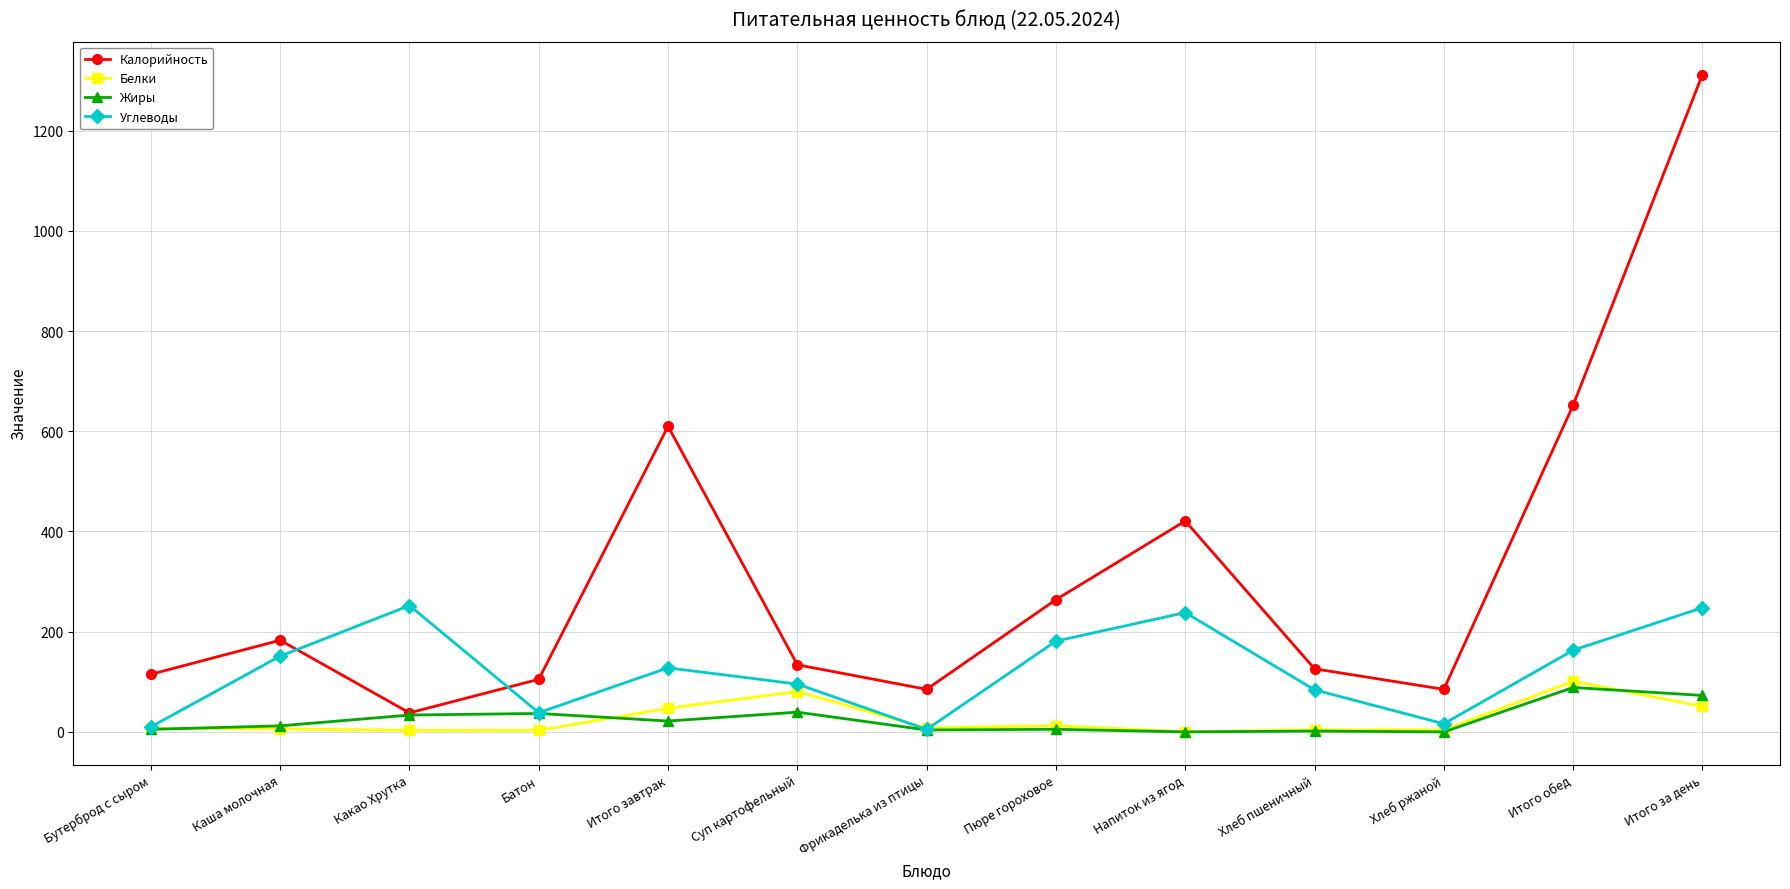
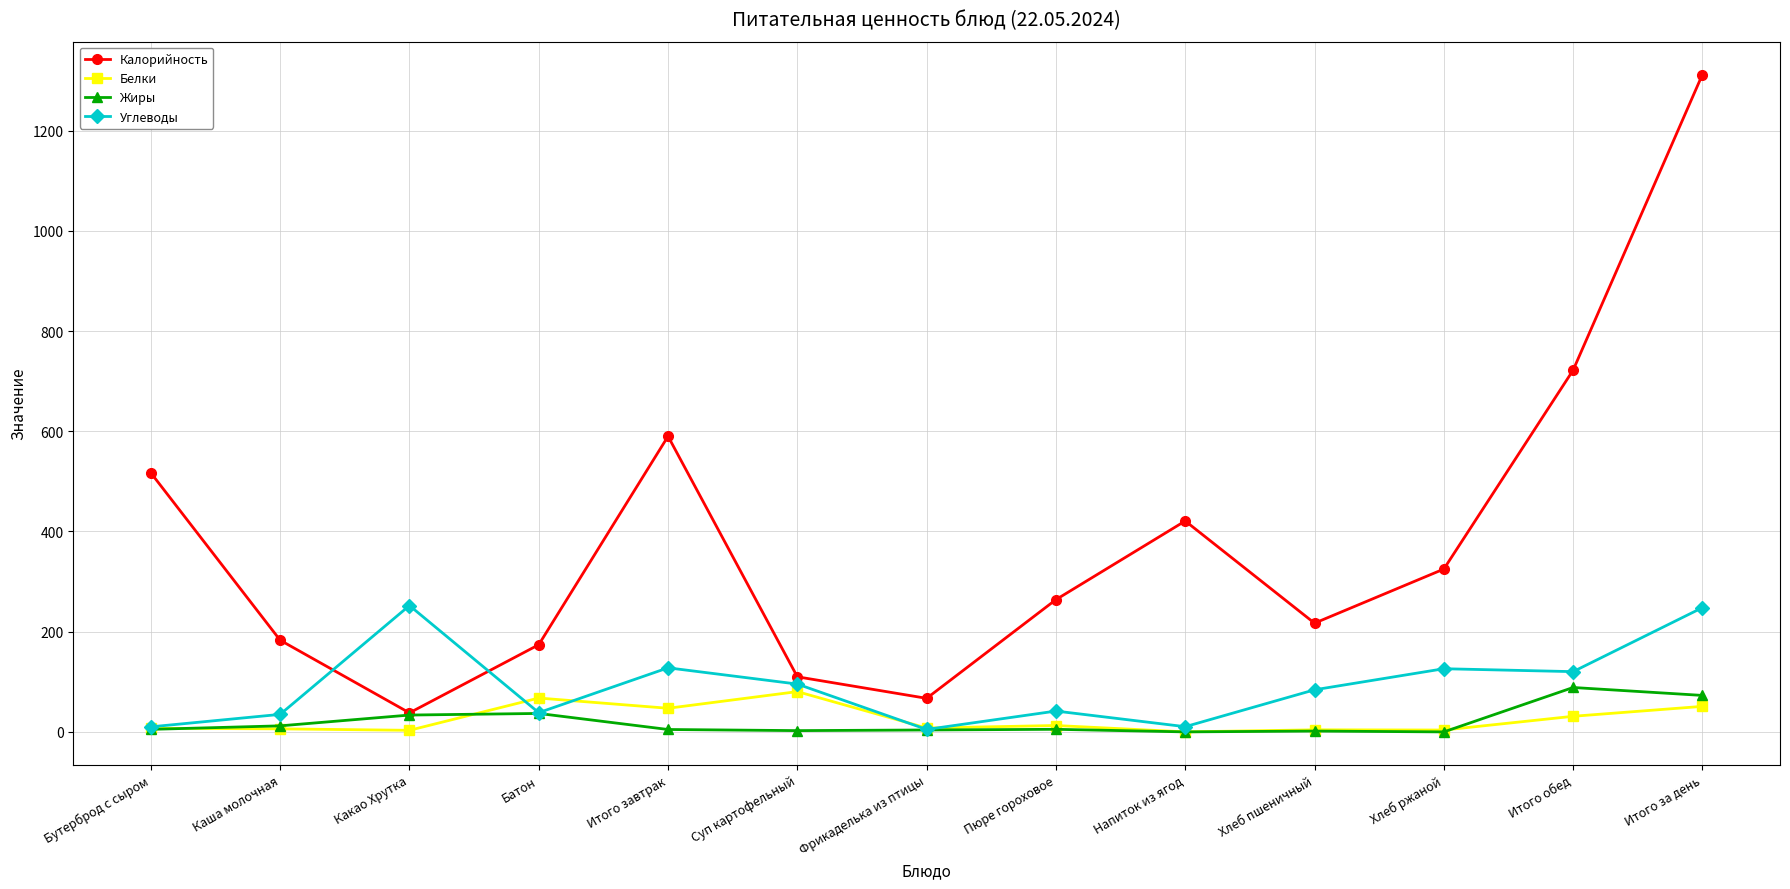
Калорийность, Бутерброд с сыром: 120 -> 520
Углеводы, Каша молочная: 150 -> 40
Калорийность, Батон: 110 -> 170
Белки, Батон: 0 -> 70
Калорийность, Итого завтрак: 610 -> 590
Жиры, Итого завтрак: 20 -> 0
Калорийность, Суп картофельный: 130 -> 110
Жиры, Суп картофельный: 40 -> 0
Калорийность, Фрикаделька из птицы: 90 -> 70
Углеводы, Пюре гороховое: 180 -> 40
Углеводы, Напиток из ягод: 240 -> 10
Калорийность, Хлеб пшеничный: 130 -> 220
Калорийность, Хлеб ржаной: 90 -> 330
Углеводы, Хлеб ржаной: 20 -> 130
Калорийность, Итого обед: 650 -> 720
Белки, Итого обед: 100 -> 30
Углеводы, Итого обед: 160 -> 120
